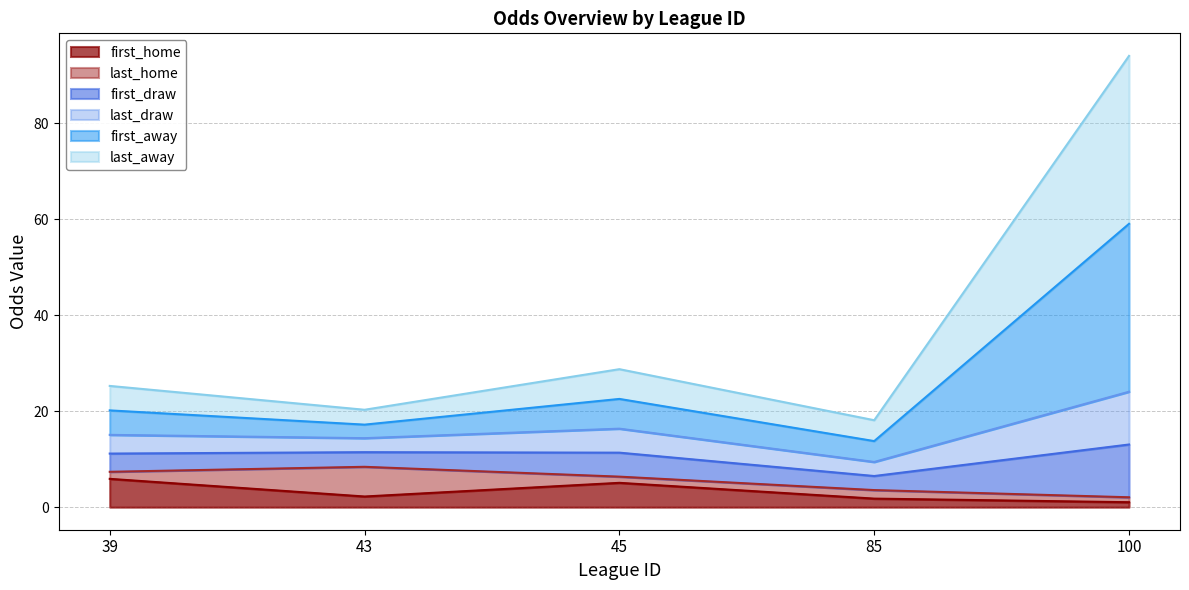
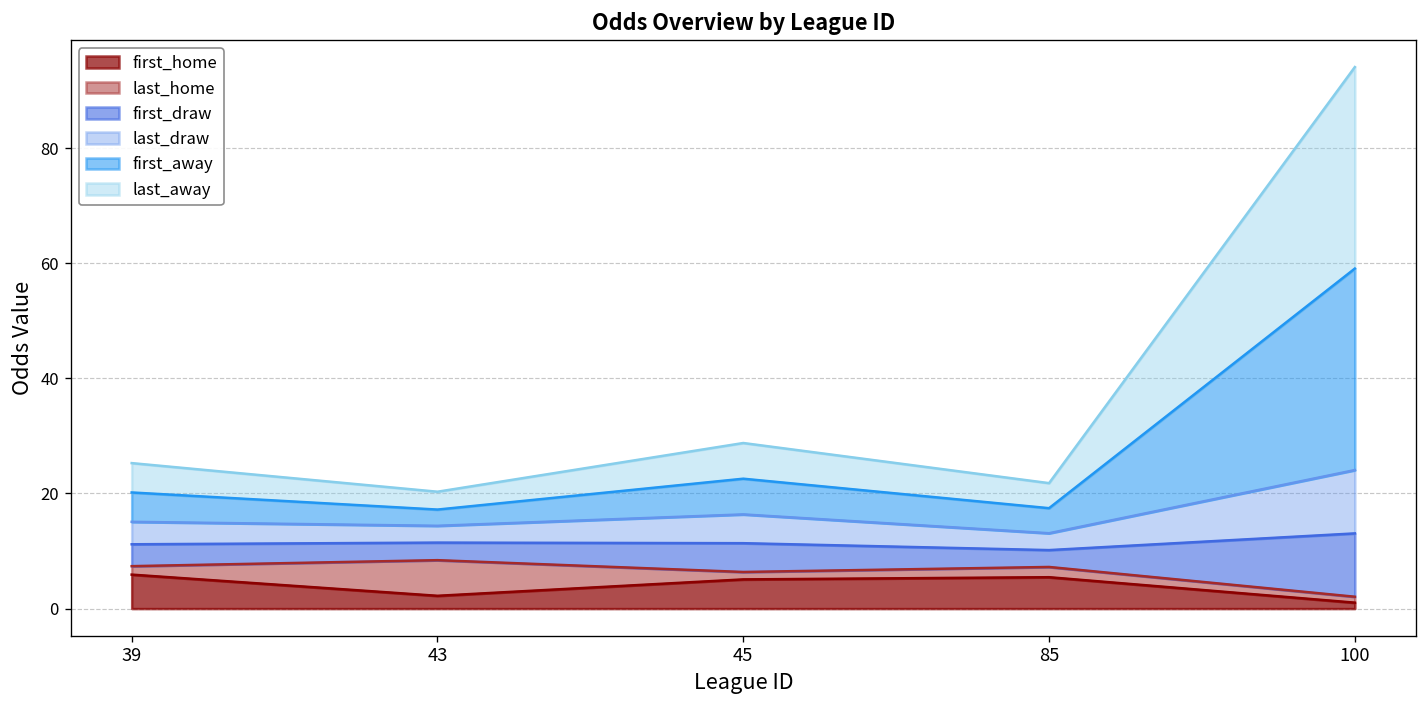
first_home, 85: 2 -> 5
